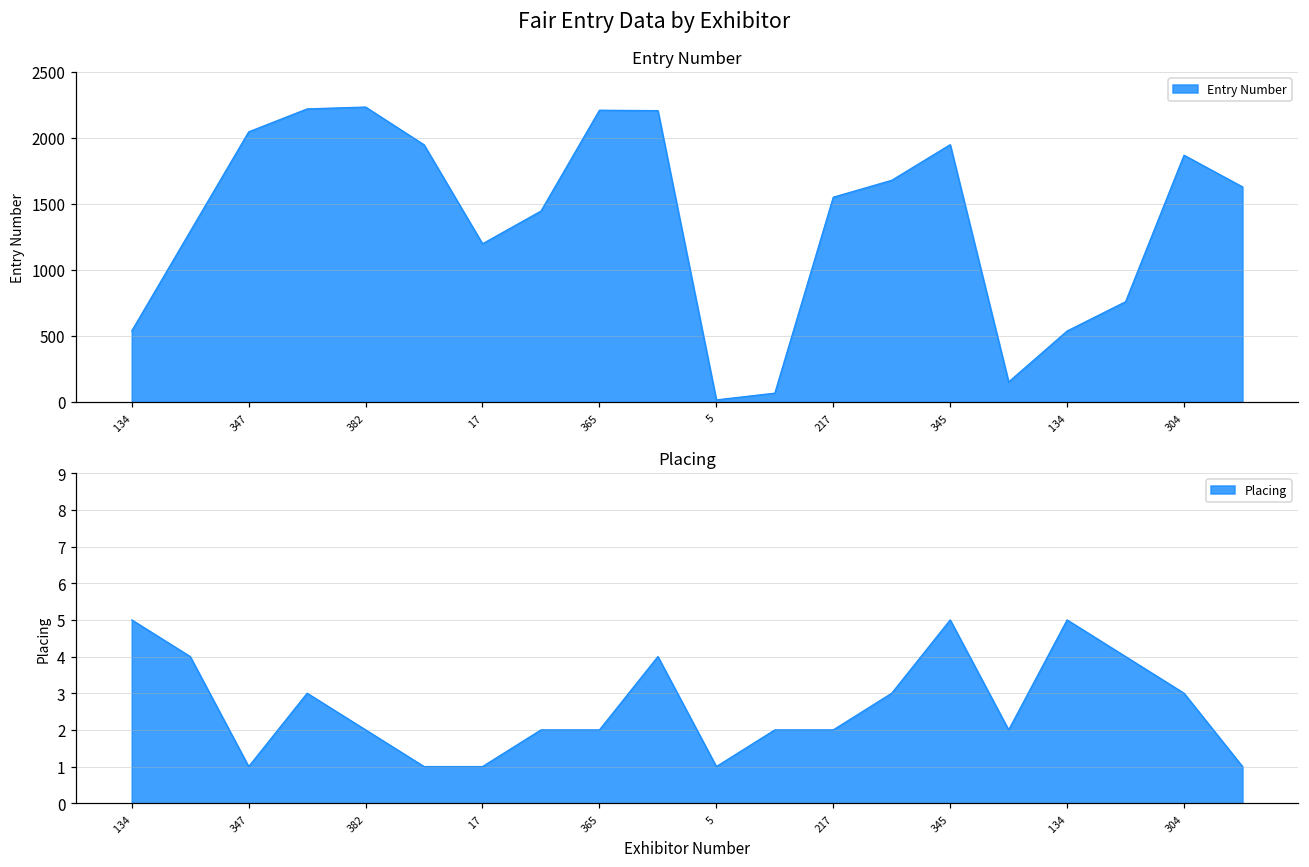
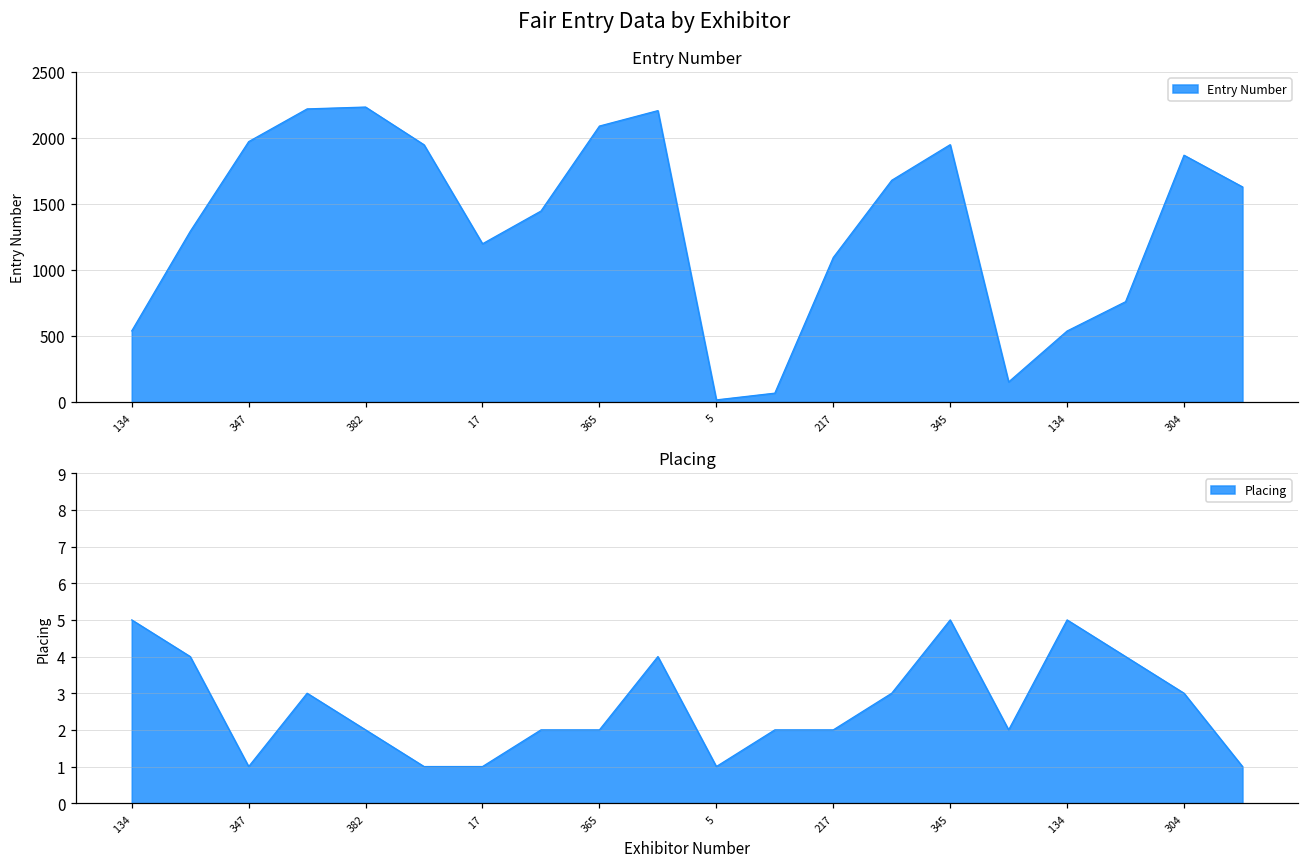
Entry Number, 347: 2050 -> 1970
Entry Number, 365: 2210 -> 2090
Entry Number, 217: 1550 -> 1100
